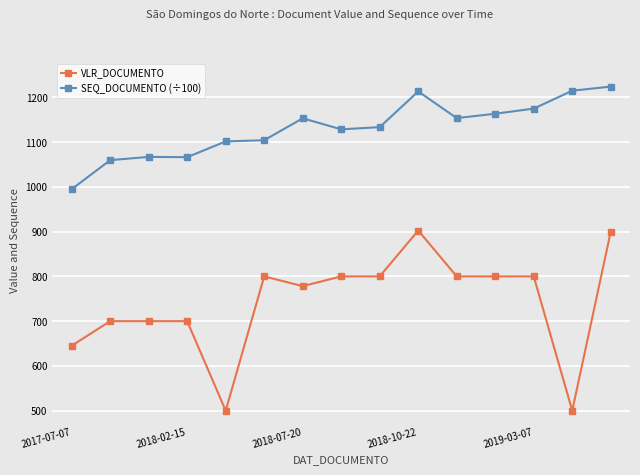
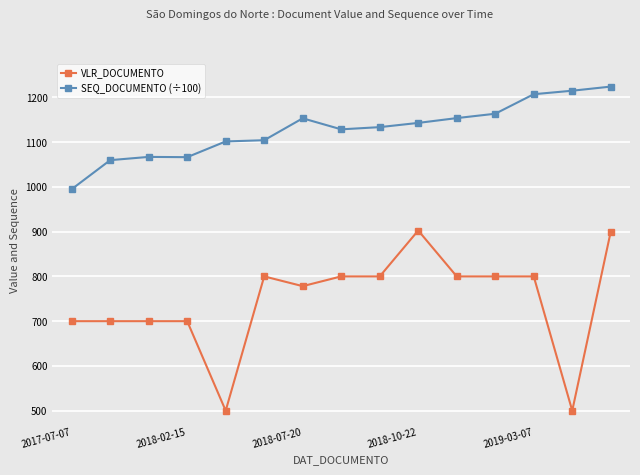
VLR_DOCUMENTO, 2017-07-07: 650 -> 700
SEQ_DOCUMENTO (÷100), 2018-10-22: 1210 -> 1140
SEQ_DOCUMENTO (÷100), 2019-03-07: 1170 -> 1210
